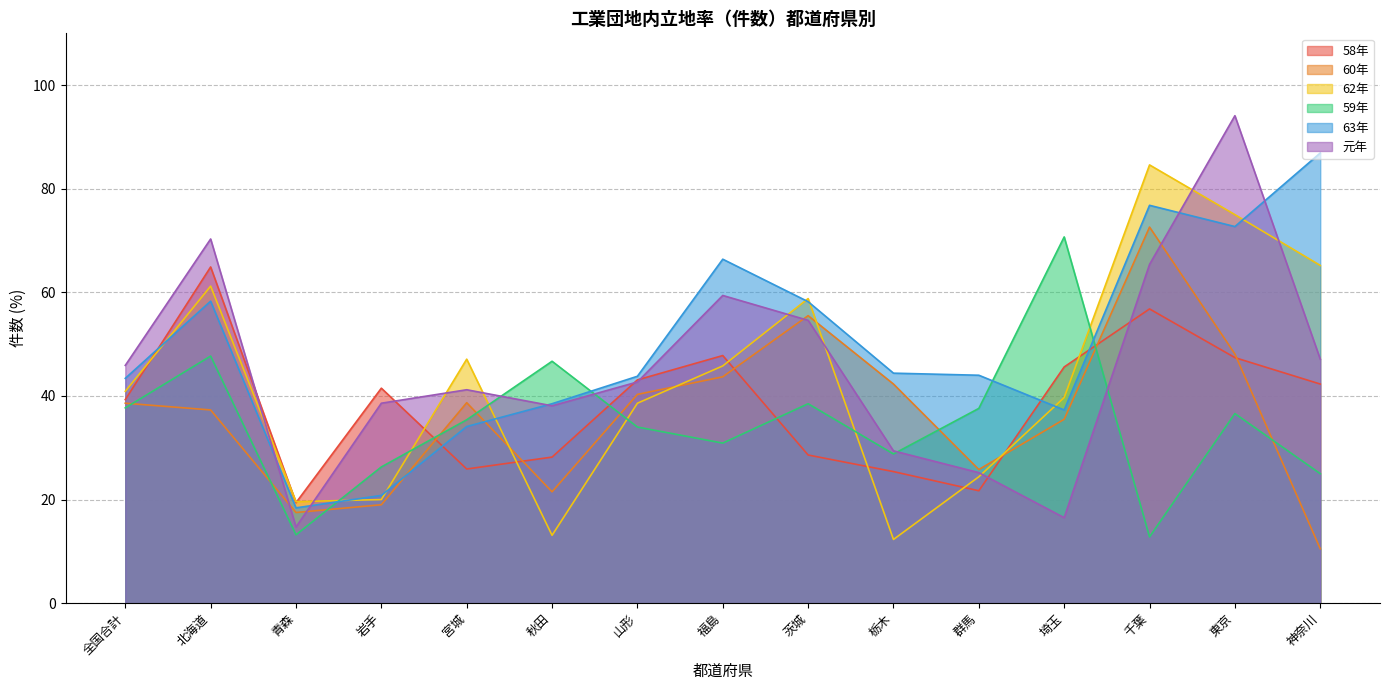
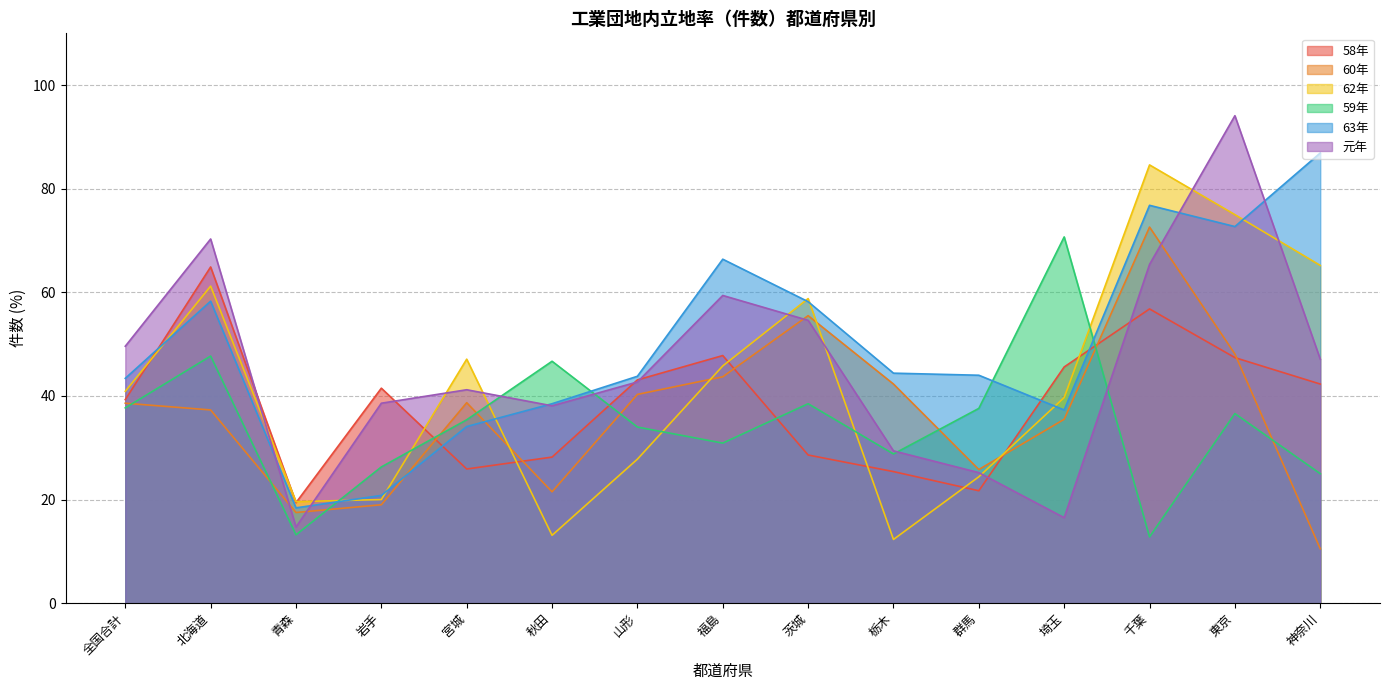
元年, 全国合計: 46 -> 50
62年, 山形: 39 -> 28
